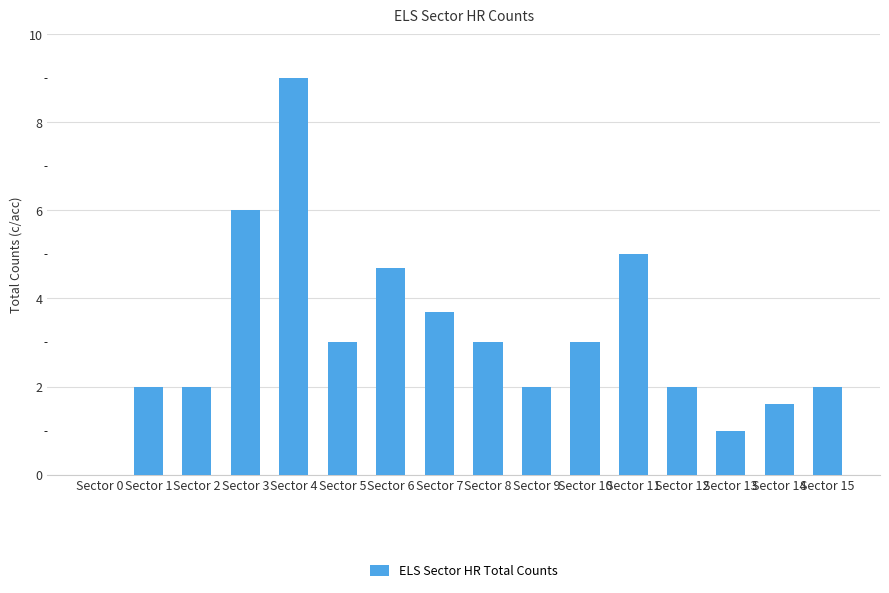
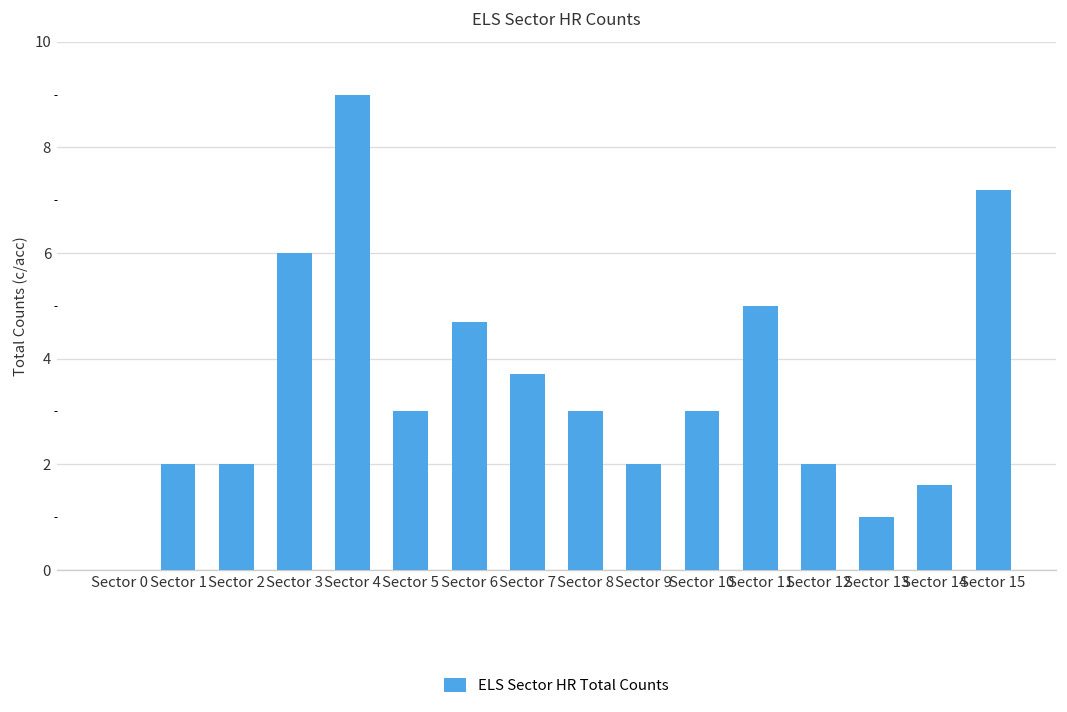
Sector 15: 2.0 -> 7.2
